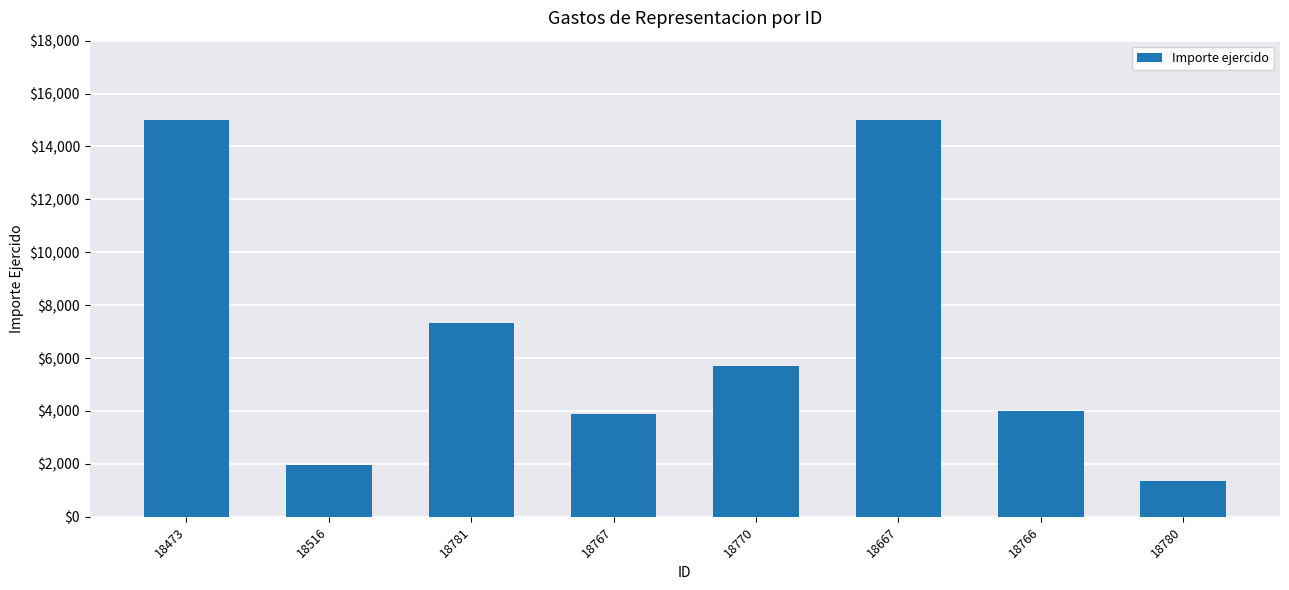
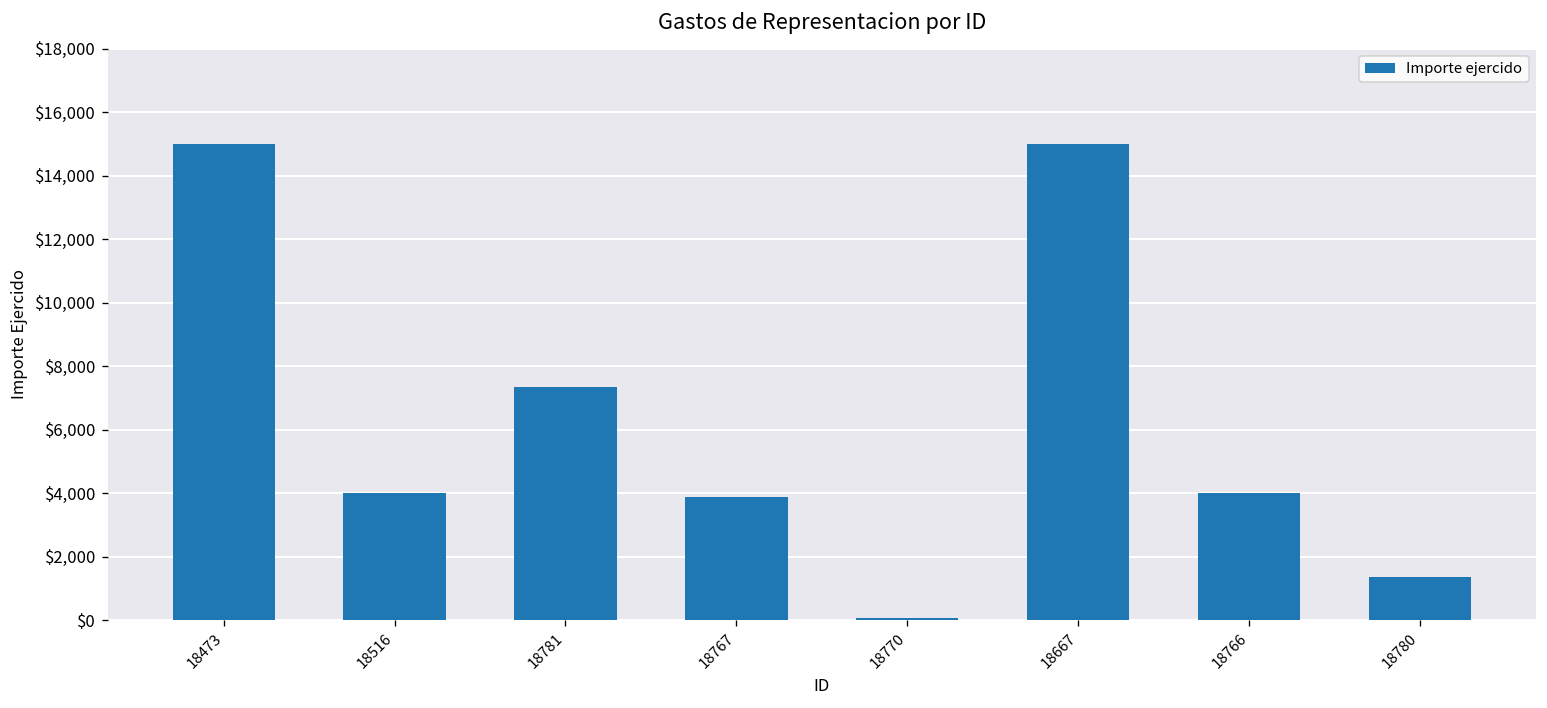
18516: $2,000 -> $4,000
18770: $5,700 -> $100
